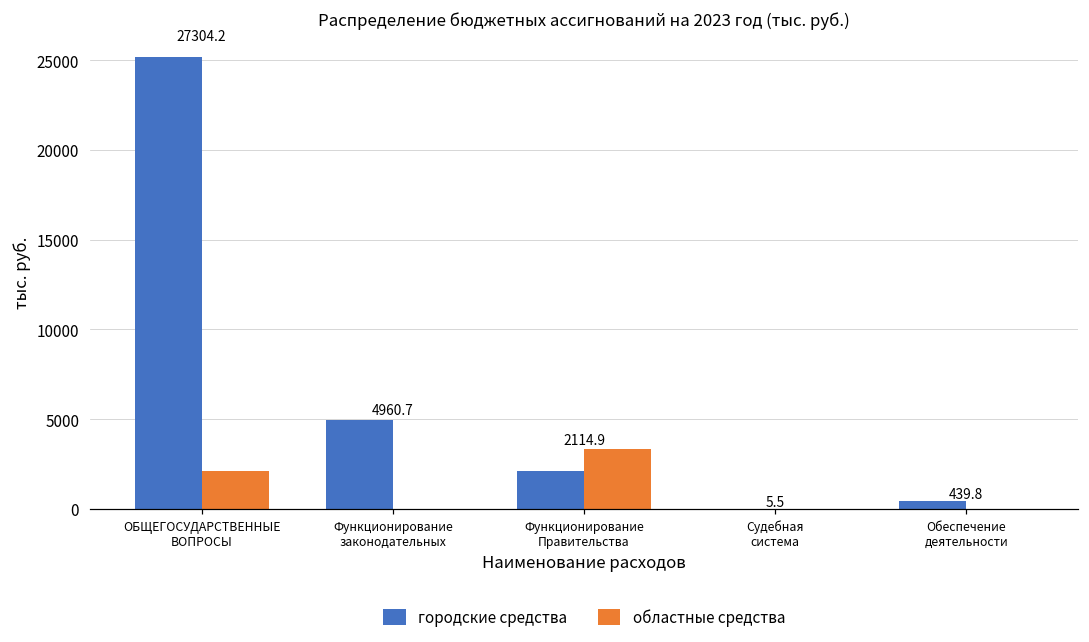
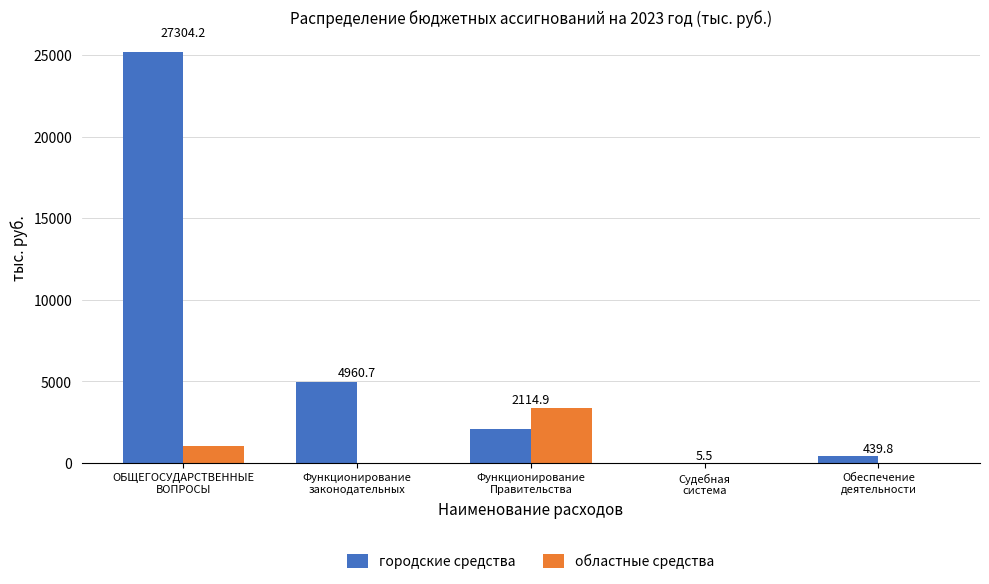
областные средства, ОБЩЕГОСУДАРСТВЕННЫЕ ВОПРОСЫ: 2100 -> 1000
